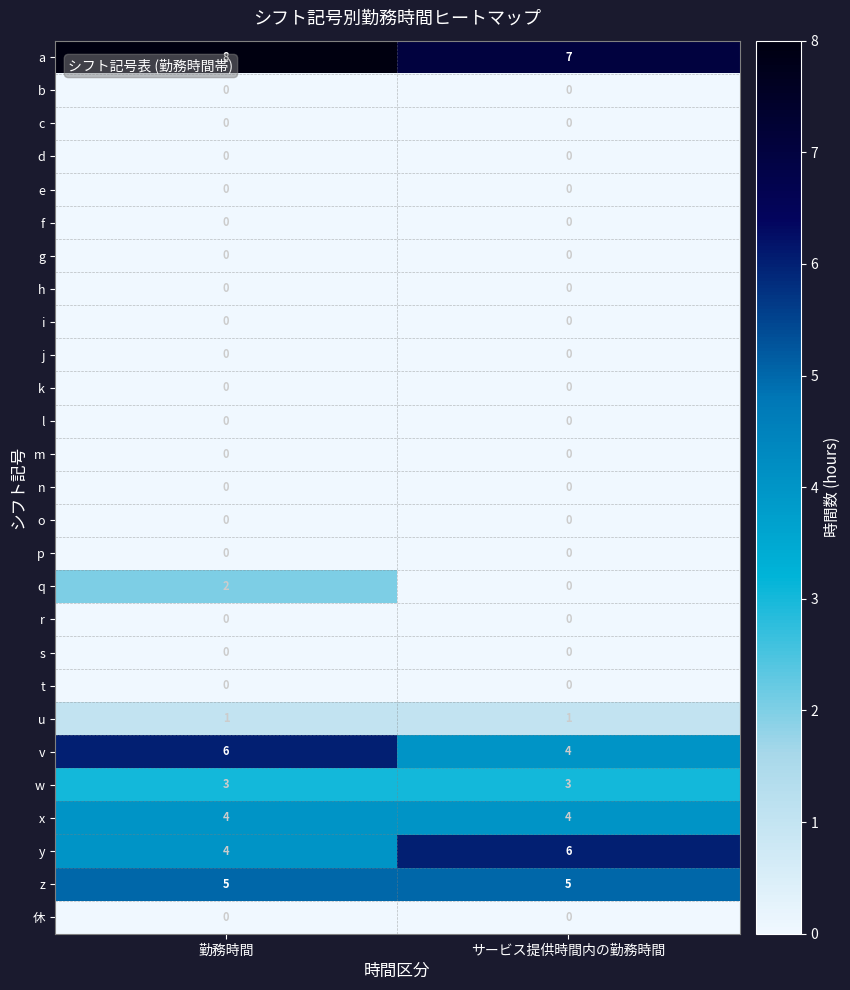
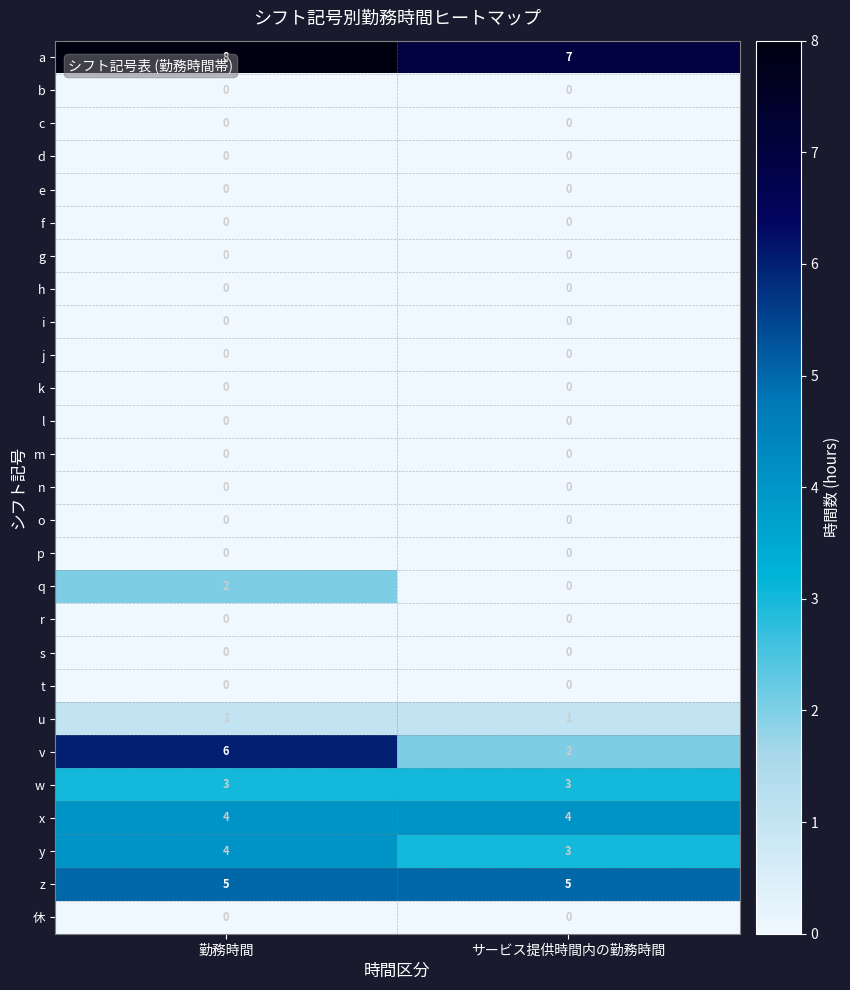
v, サービス提供時間内の勤務時間: 4 -> 2
y, サービス提供時間内の勤務時間: 6 -> 3
